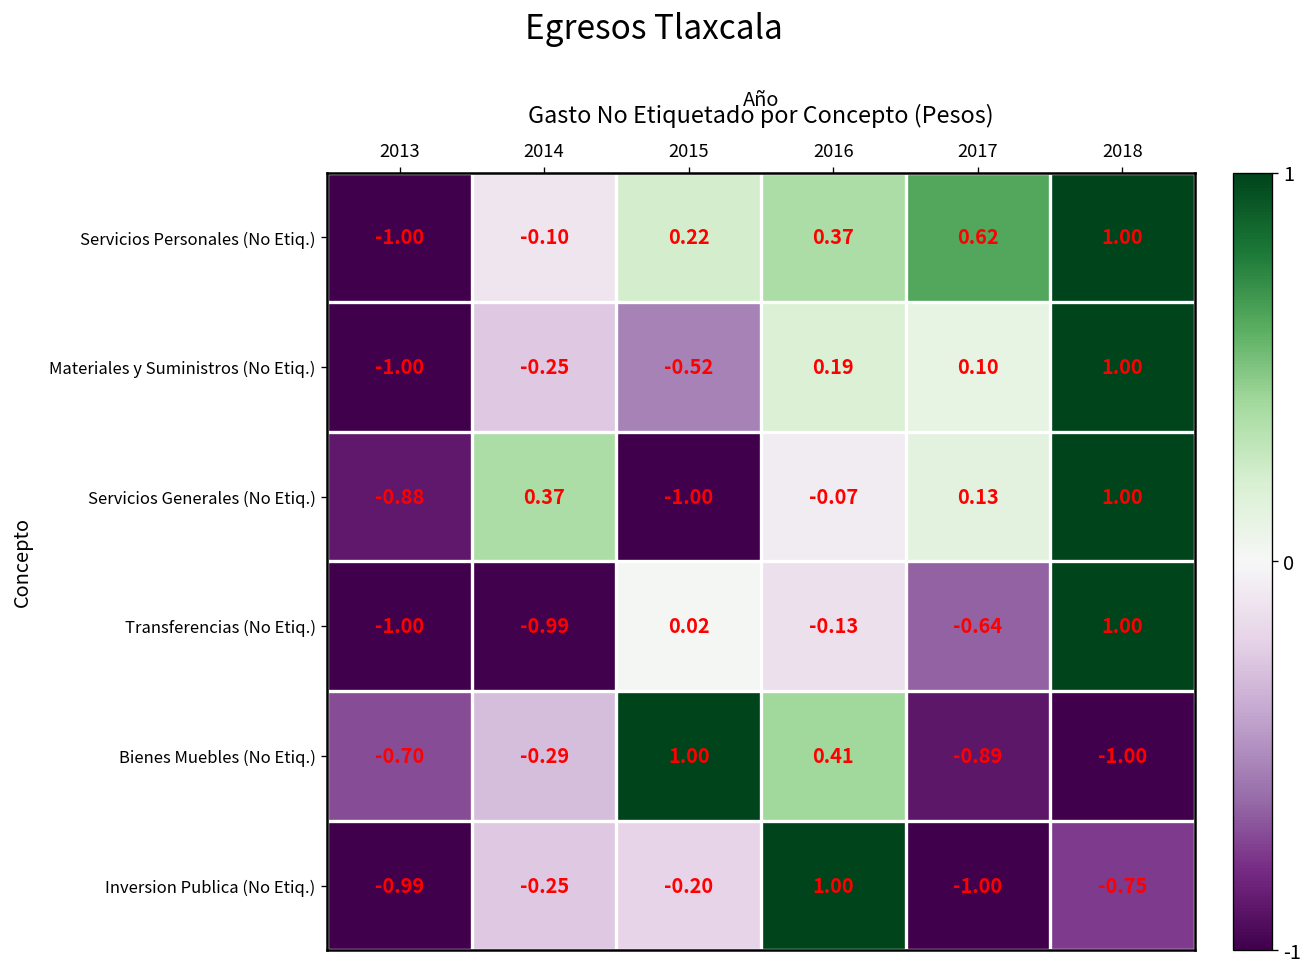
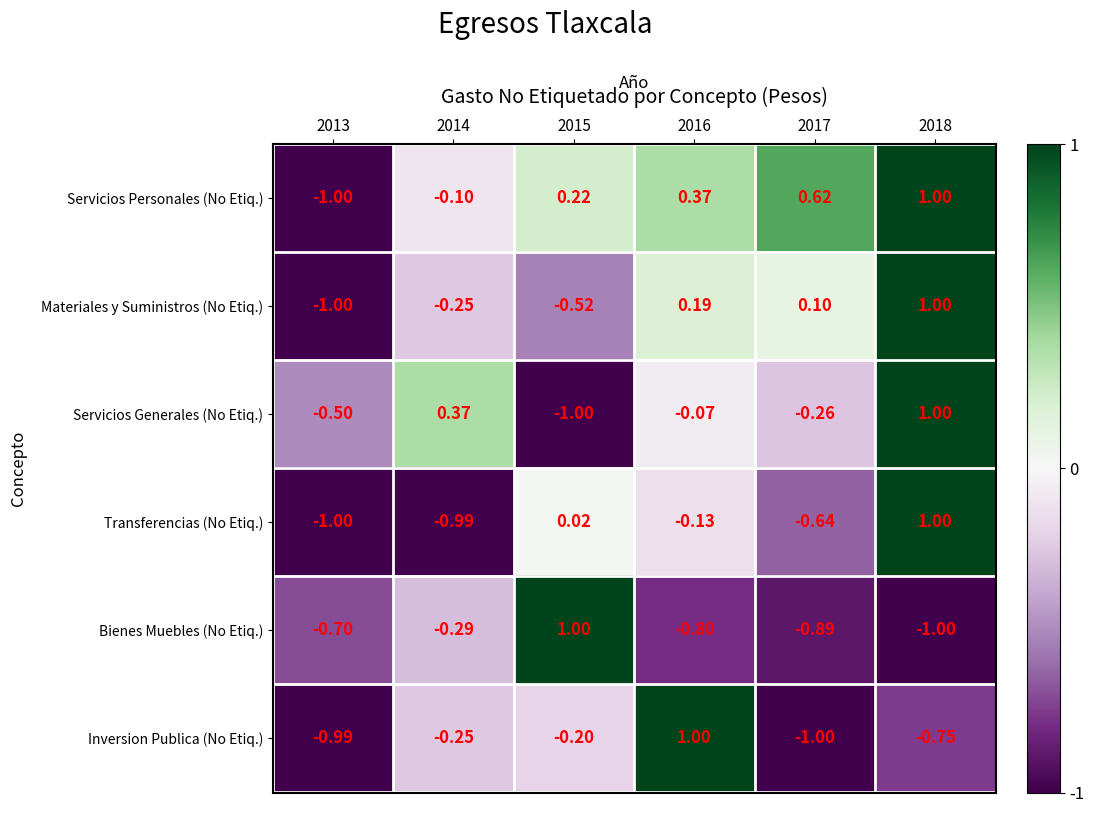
Servicios Generales (No Etiq.), 2013: -0.88 -> -0.50
Servicios Generales (No Etiq.), 2017: 0.13 -> -0.26
Bienes Muebles (No Etiq.), 2016: 0.41 -> -0.80
